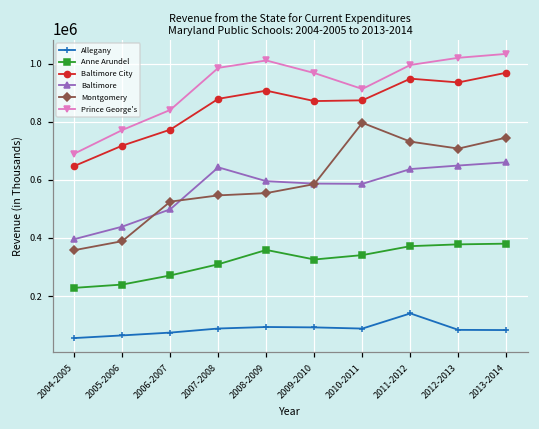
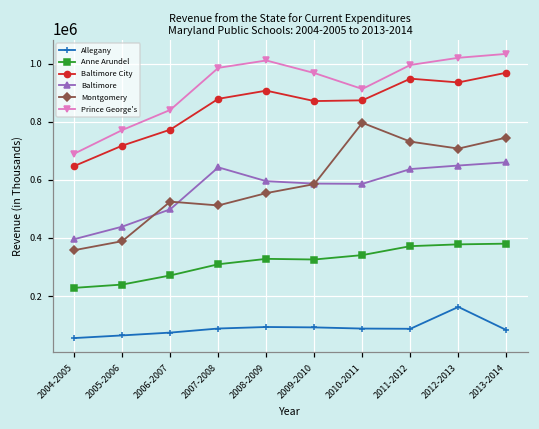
Montgomery, 2007-2008: 550000 -> 510000
Anne Arundel, 2008-2009: 360000 -> 330000
Allegany, 2011-2012: 140000 -> 90000
Allegany, 2012-2013: 80000 -> 160000
